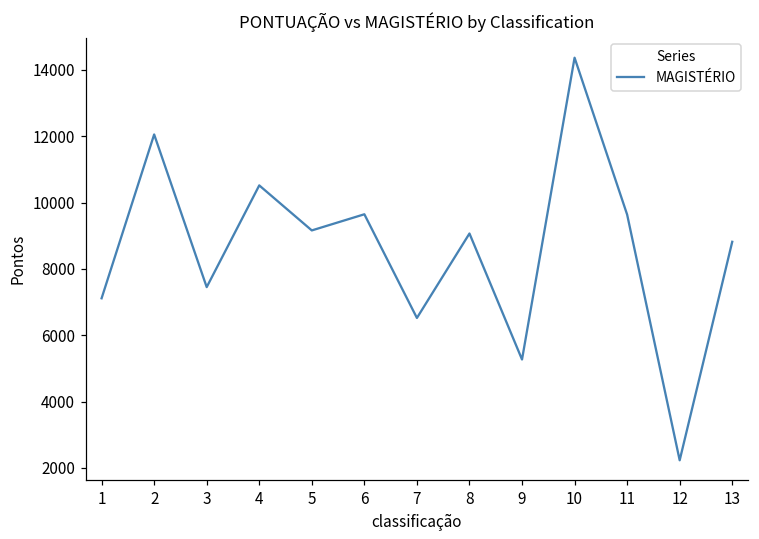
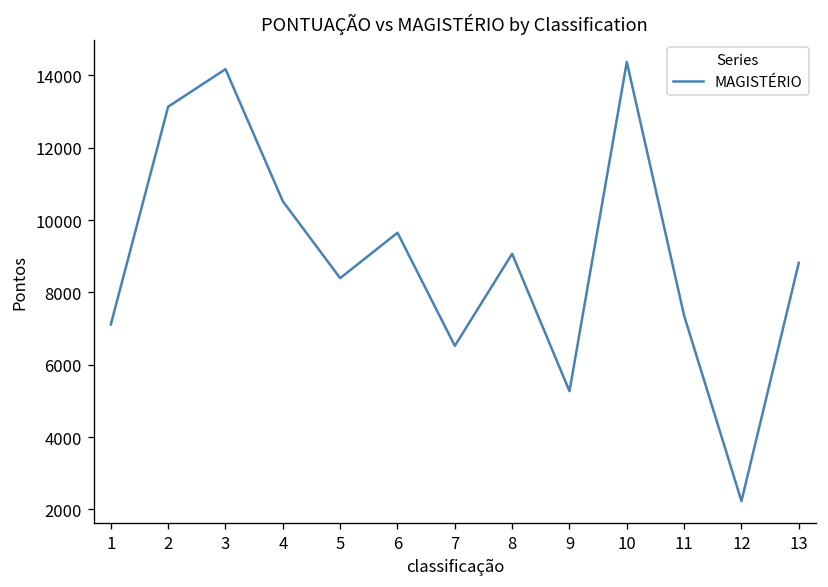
2: 12100 -> 13100
3: 7500 -> 14200
5: 9200 -> 8400
11: 9600 -> 7400
